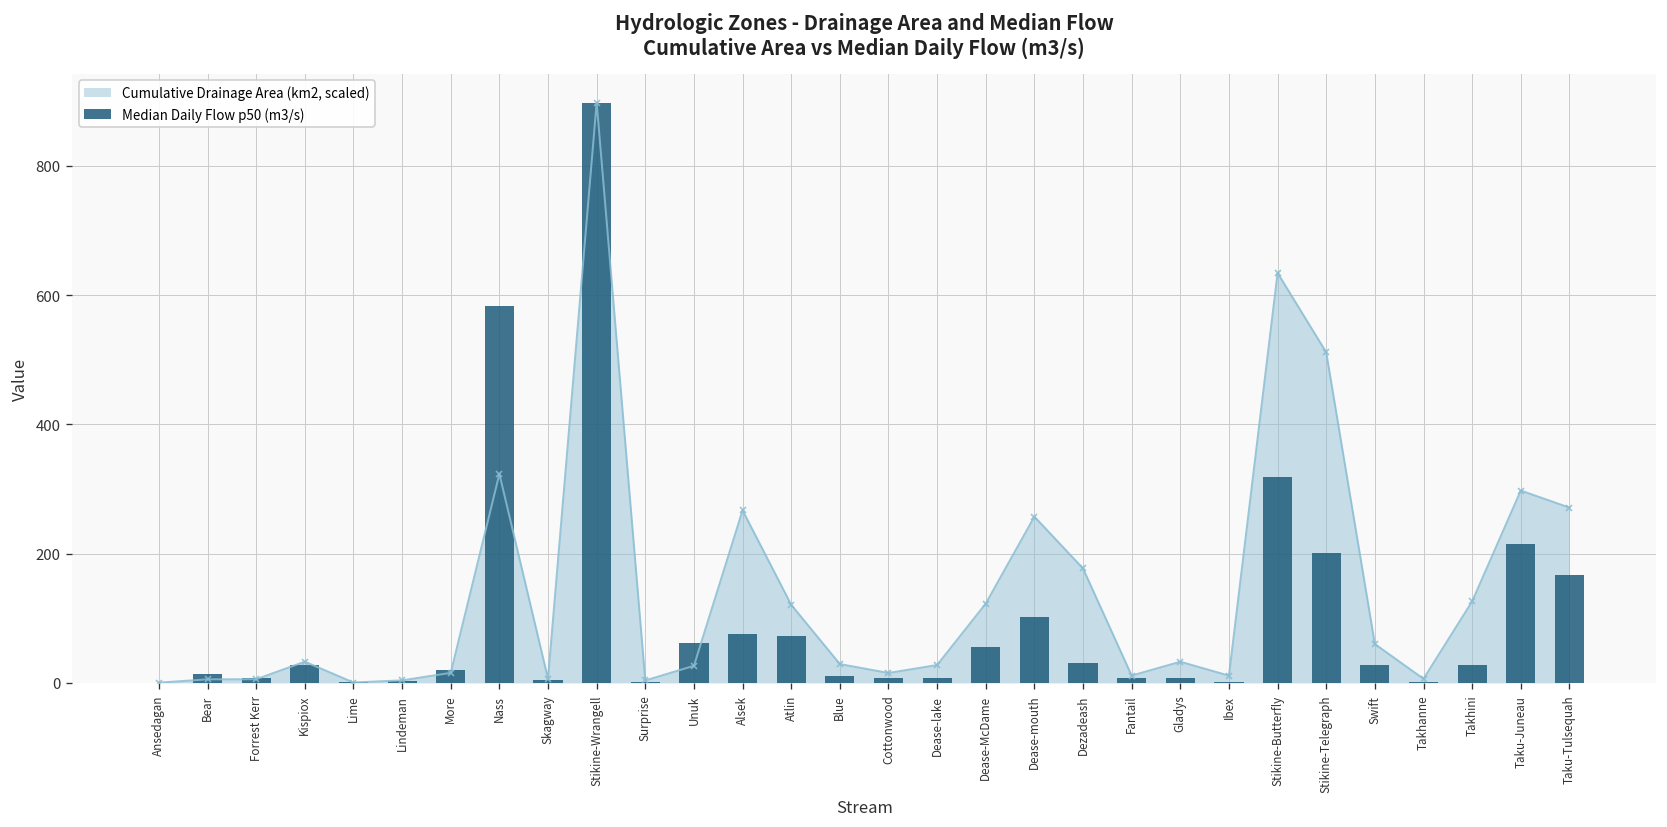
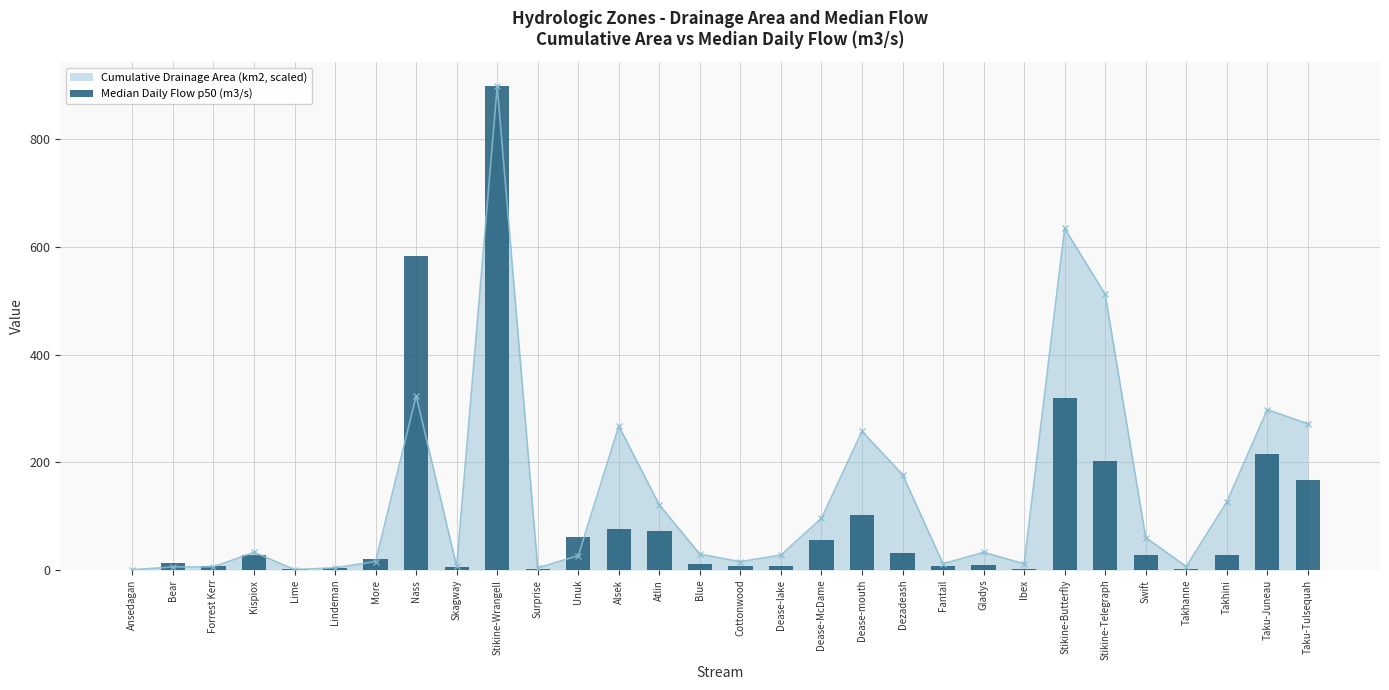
Cumulative Drainage Area (km2, scaled), Dease-McDame: 120 -> 100
